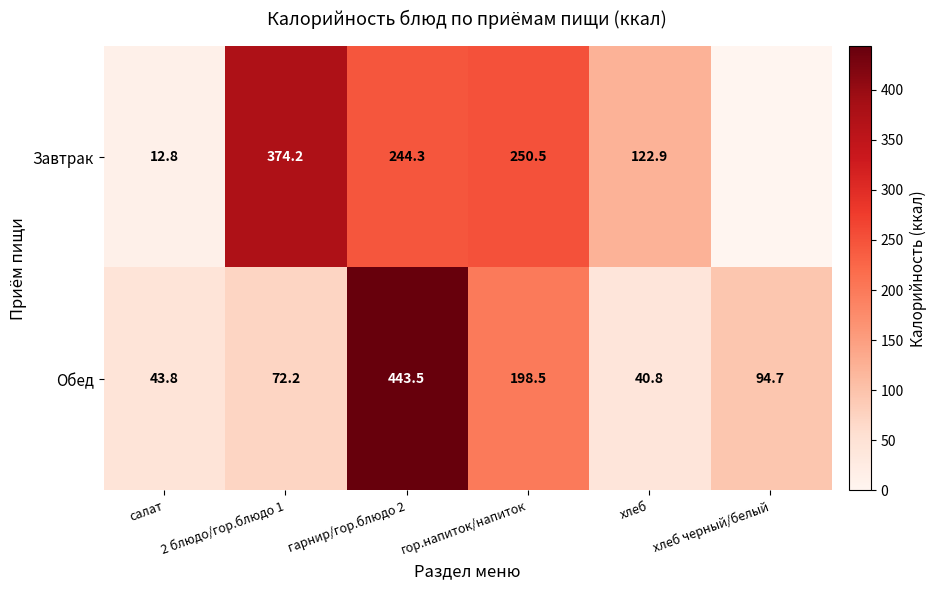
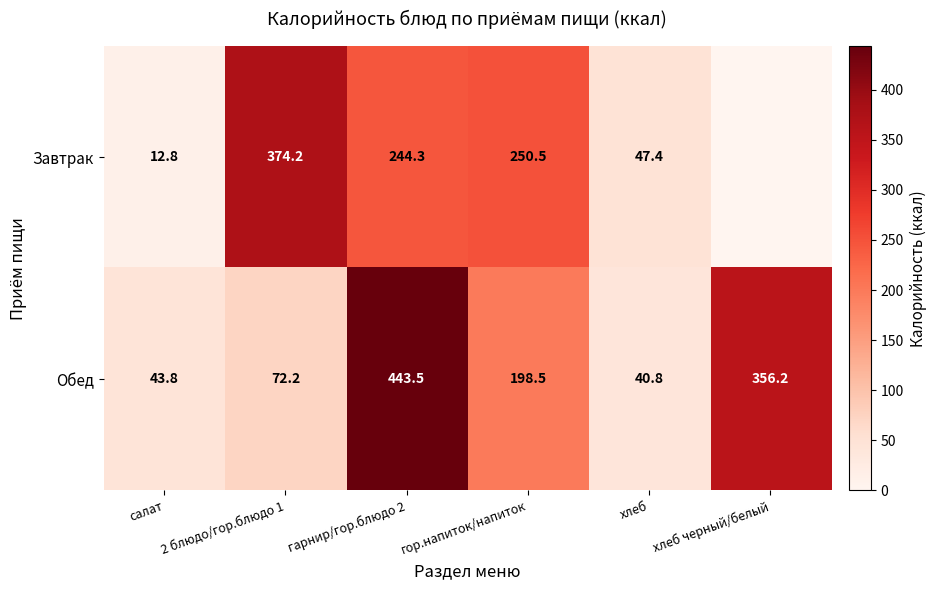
Завтрак, хлеб: 122.9 -> 47.4
Обед, хлеб черный/белый: 94.7 -> 356.2
